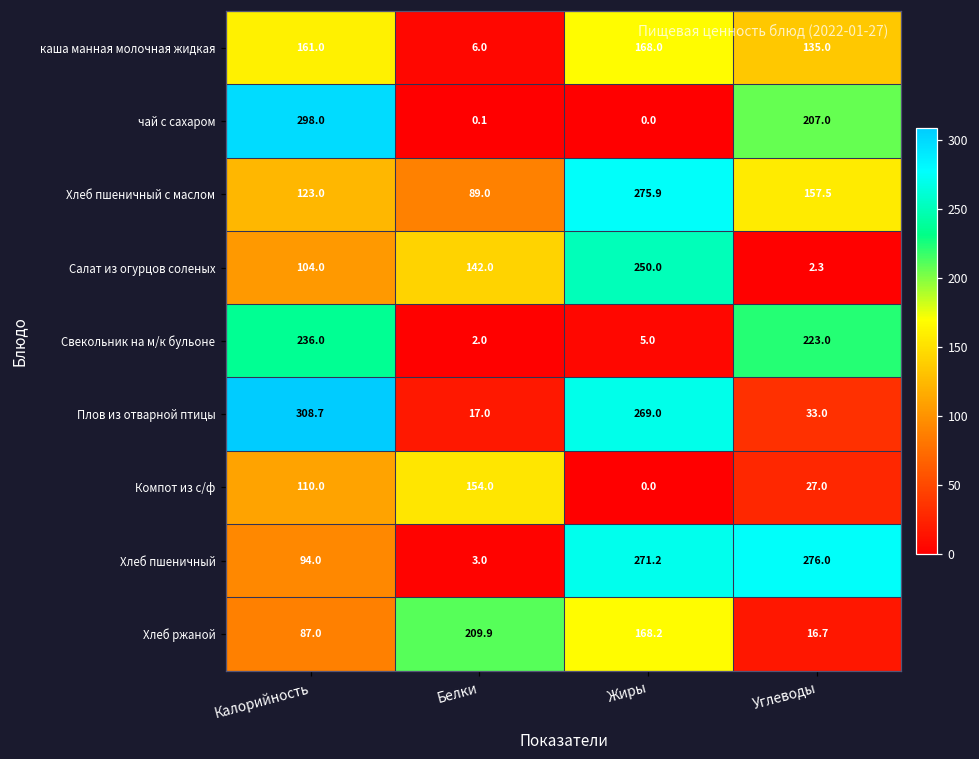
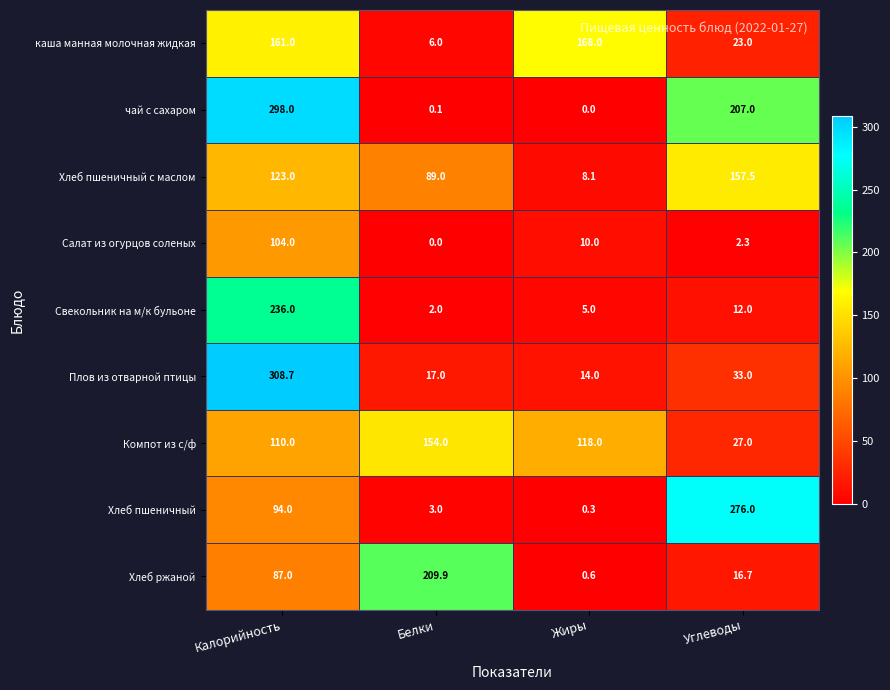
каша манная молочная жидкая, Углеводы: 135.0 -> 23.0
Хлеб пшеничный с маслом, Жиры: 275.9 -> 8.1
Салат из огурцов соленых, Белки: 142.0 -> 0.0
Салат из огурцов соленых, Жиры: 250.0 -> 10.0
Свекольник на м/к бульоне, Углеводы: 223.0 -> 12.0
Плов из отварной птицы, Жиры: 269.0 -> 14.0
Компот из с/ф, Жиры: 0.0 -> 118.0
Хлеб пшеничный, Жиры: 271.2 -> 0.3
Хлеб ржаной, Жиры: 168.2 -> 0.6
